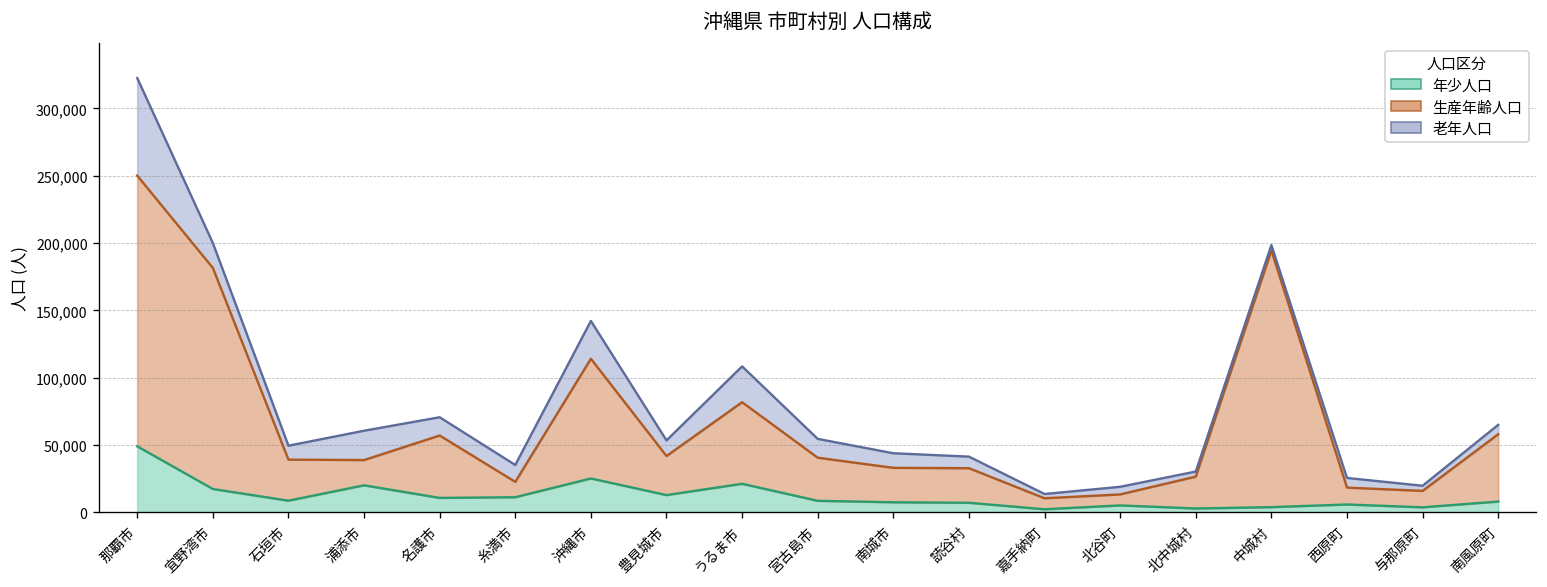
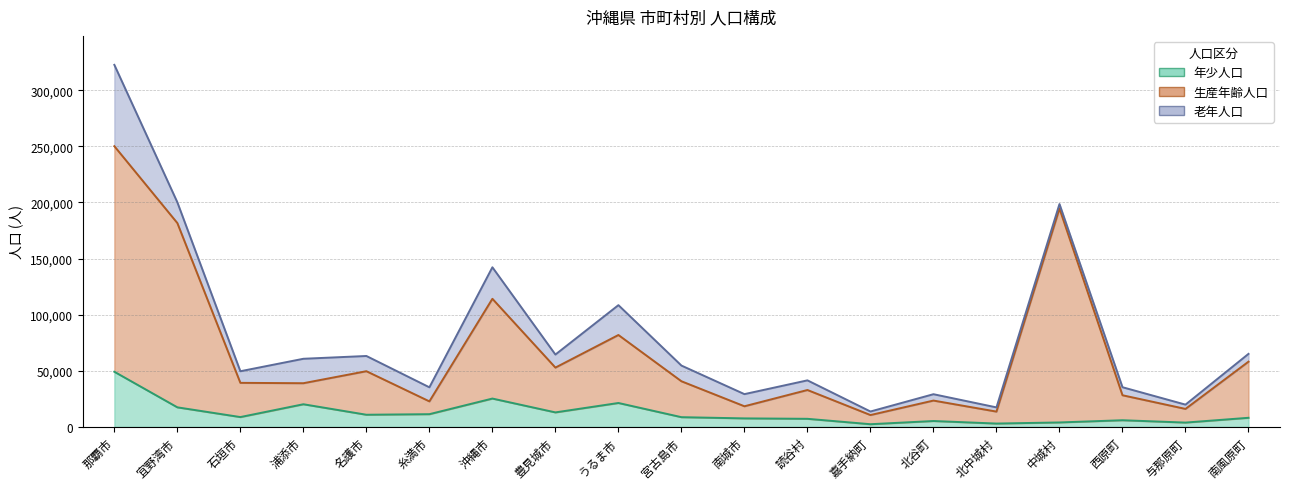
生産年齢人口, 名護市: 46,000 -> 39,000
生産年齢人口, 豊見城市: 29,000 -> 40,000
生産年齢人口, 南城市: 26,000 -> 11,000
生産年齢人口, 北谷町: 8,000 -> 18,000
生産年齢人口, 北中城村: 24,000 -> 11,000
生産年齢人口, 西原町: 13,000 -> 22,000
